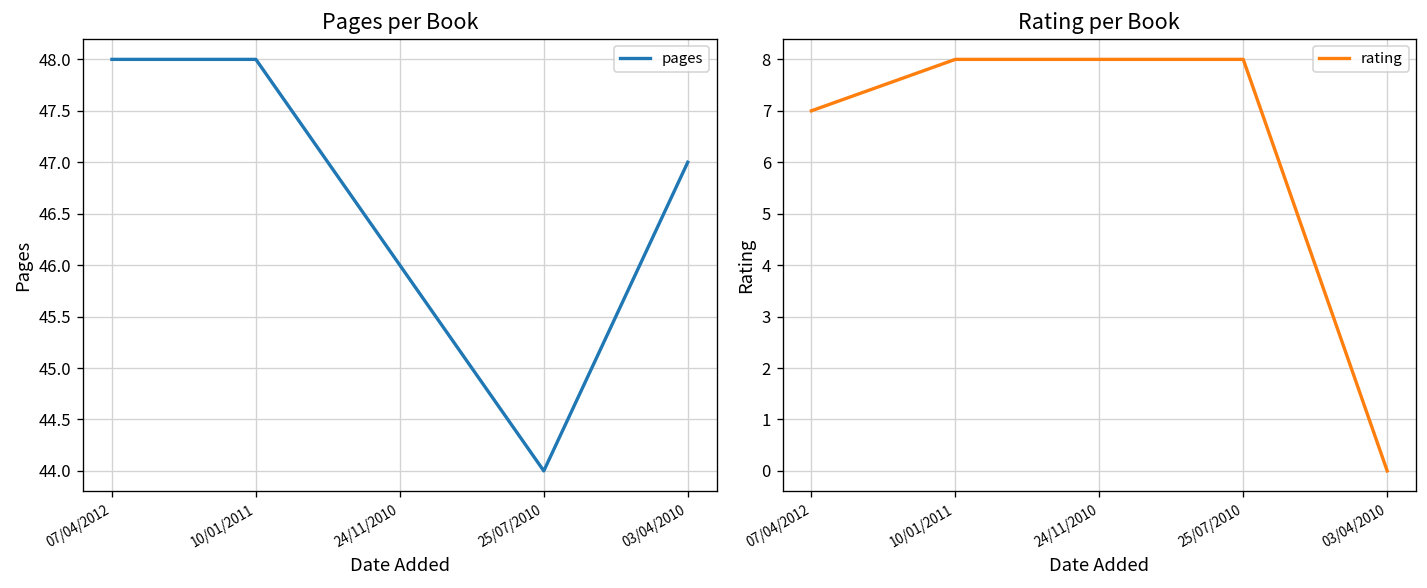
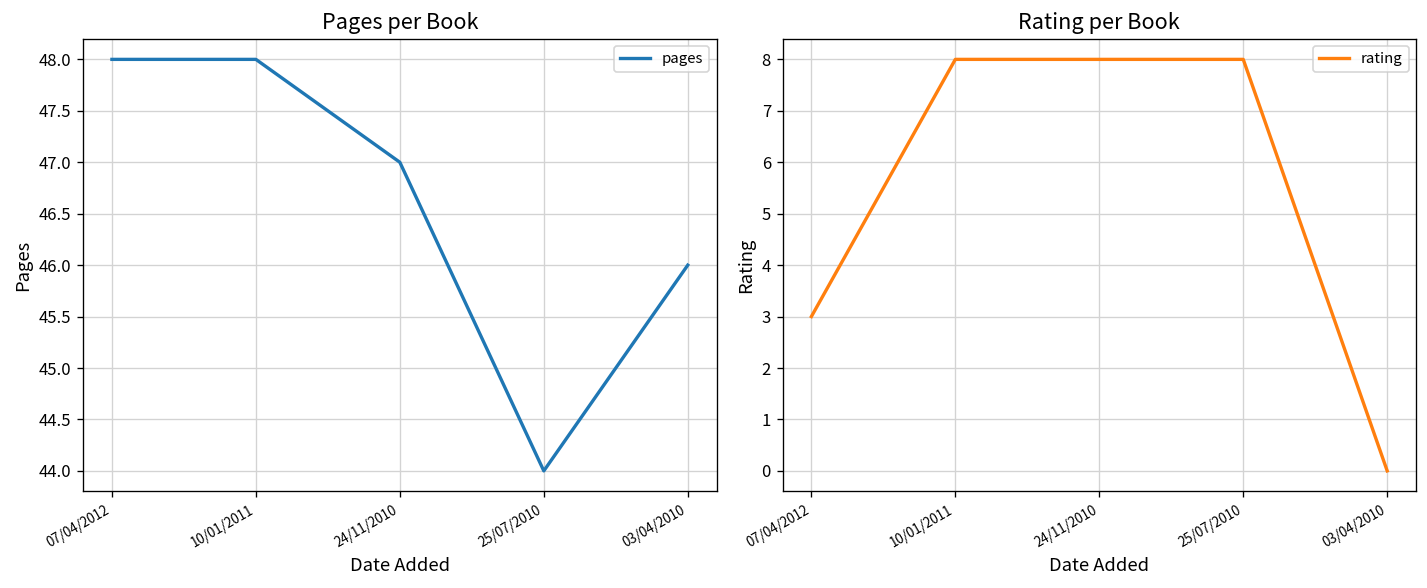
Pages per Book, 24/11/2010: 46 -> 47
Pages per Book, 03/04/2010: 47 -> 46
Rating per Book, 07/04/2012: 7 -> 3
